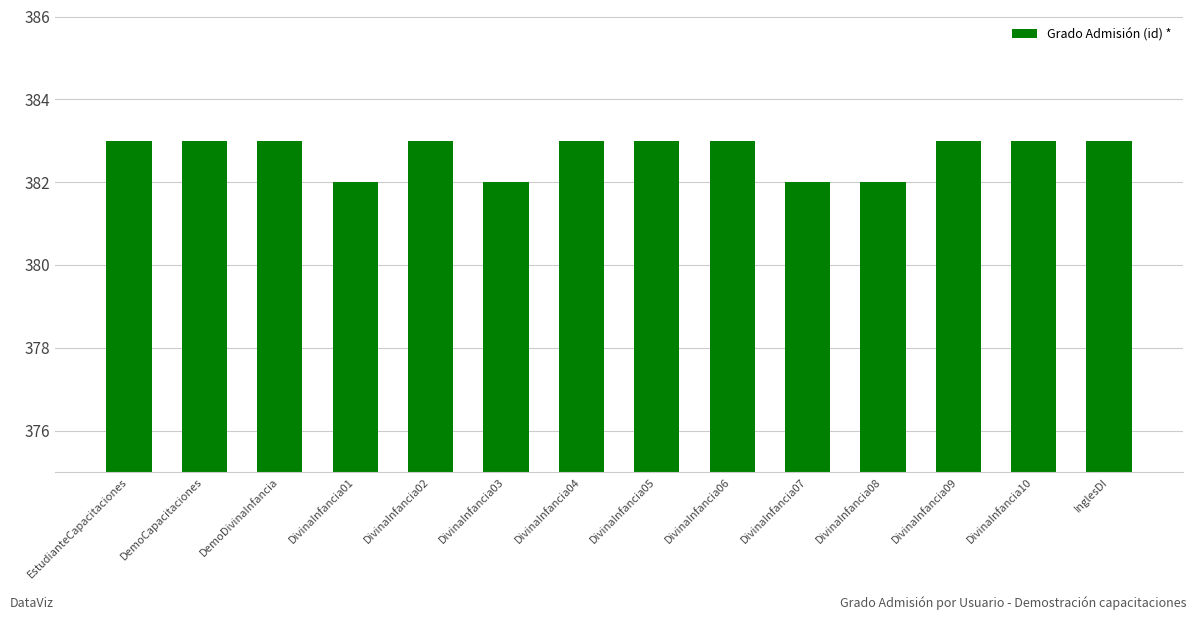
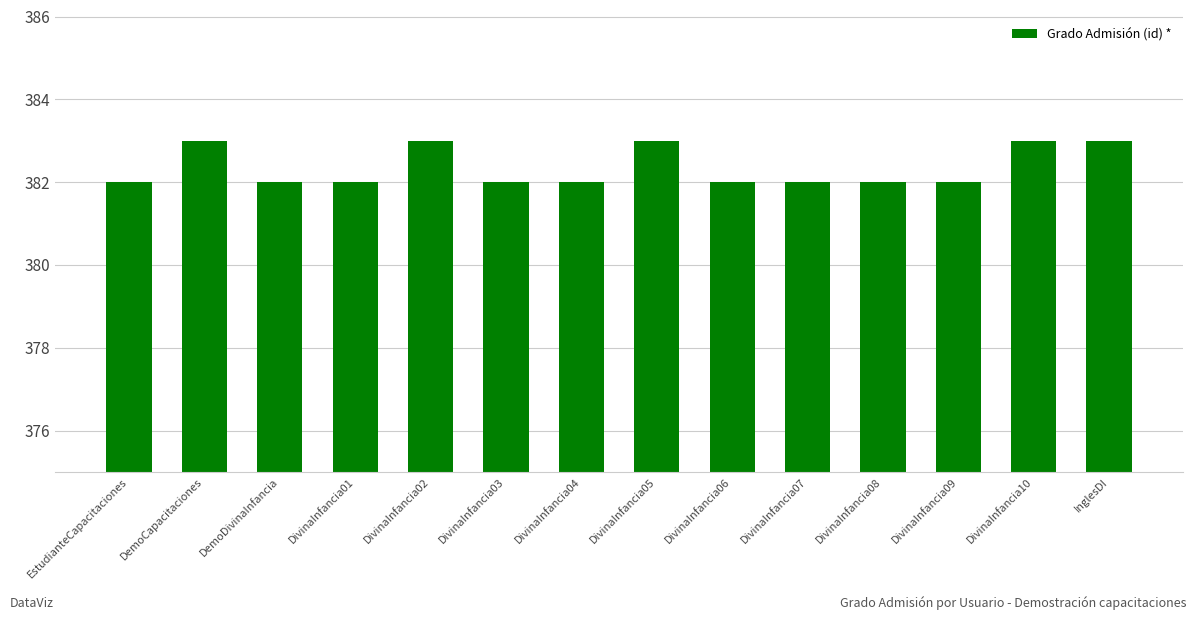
EstudianteCapacitaciones: 383 -> 382
DemoDivinaInfancia: 383 -> 382
DivinaInfancia04: 383 -> 382
DivinaInfancia06: 383 -> 382
DivinaInfancia09: 383 -> 382
